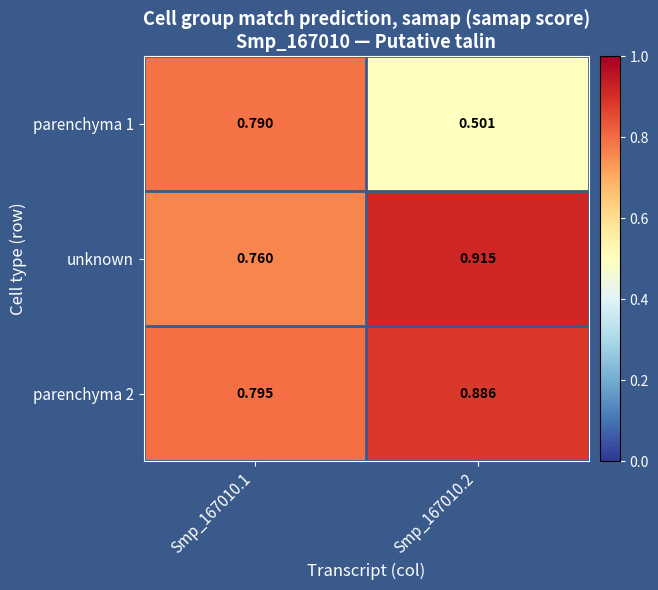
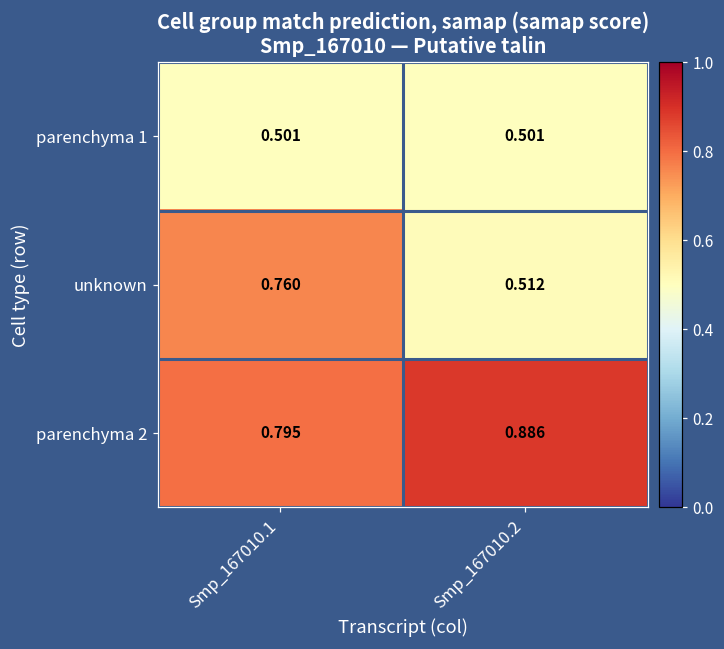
parenchyma 1, Smp_167010.1: 0.790 -> 0.501
unknown, Smp_167010.2: 0.915 -> 0.512
